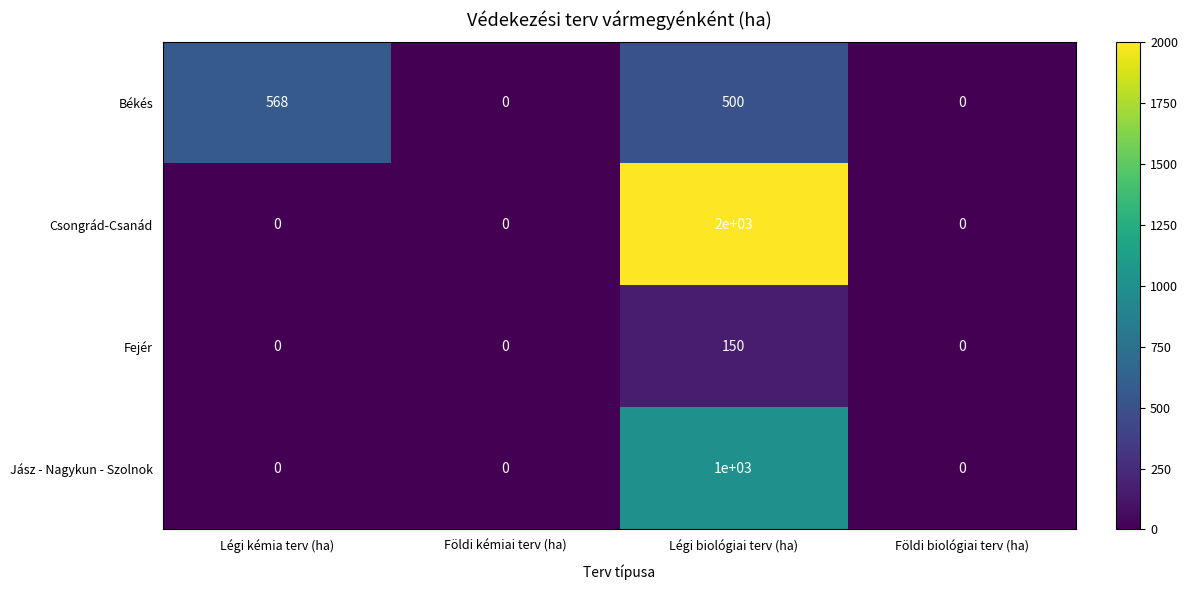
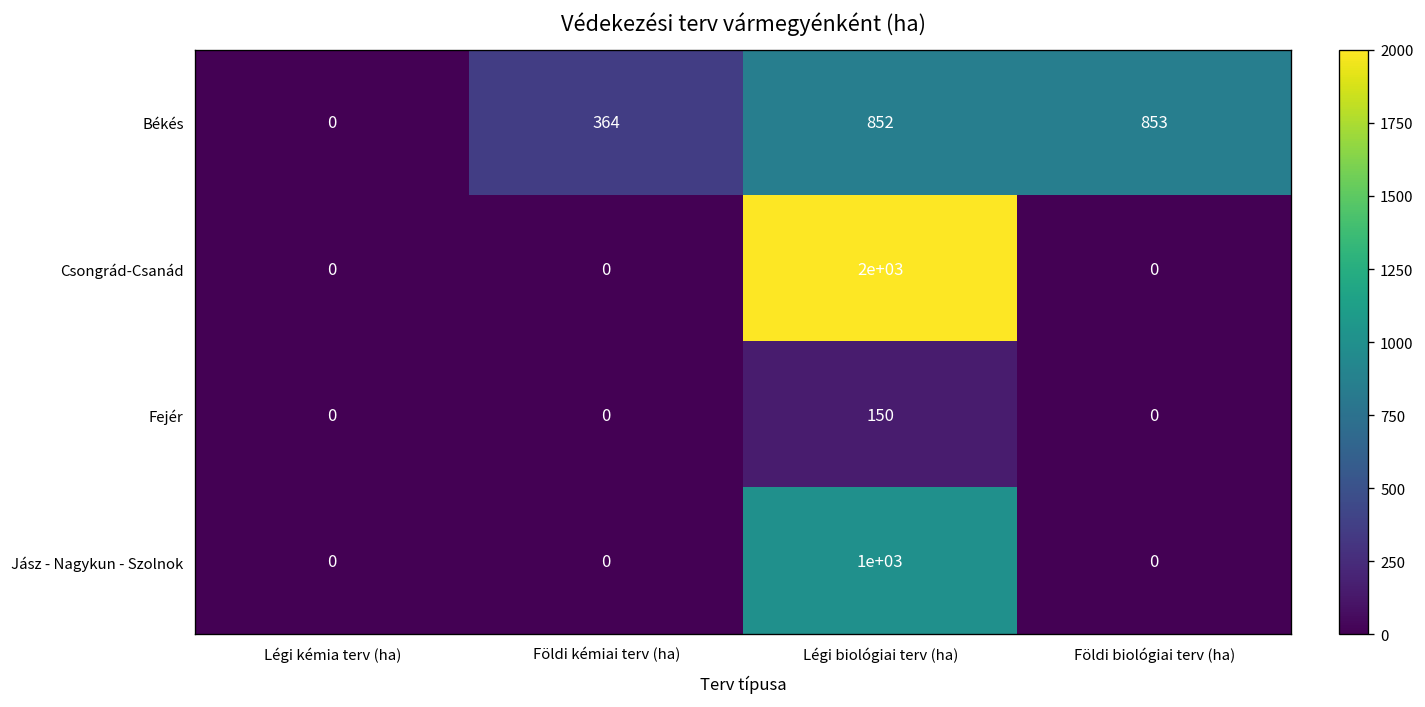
Békés, Légi kémia terv (ha): 568 -> 0
Békés, Földi kémiai terv (ha): 0 -> 364
Békés, Légi biológiai terv (ha): 500 -> 852
Békés, Földi biológiai terv (ha): 0 -> 853
